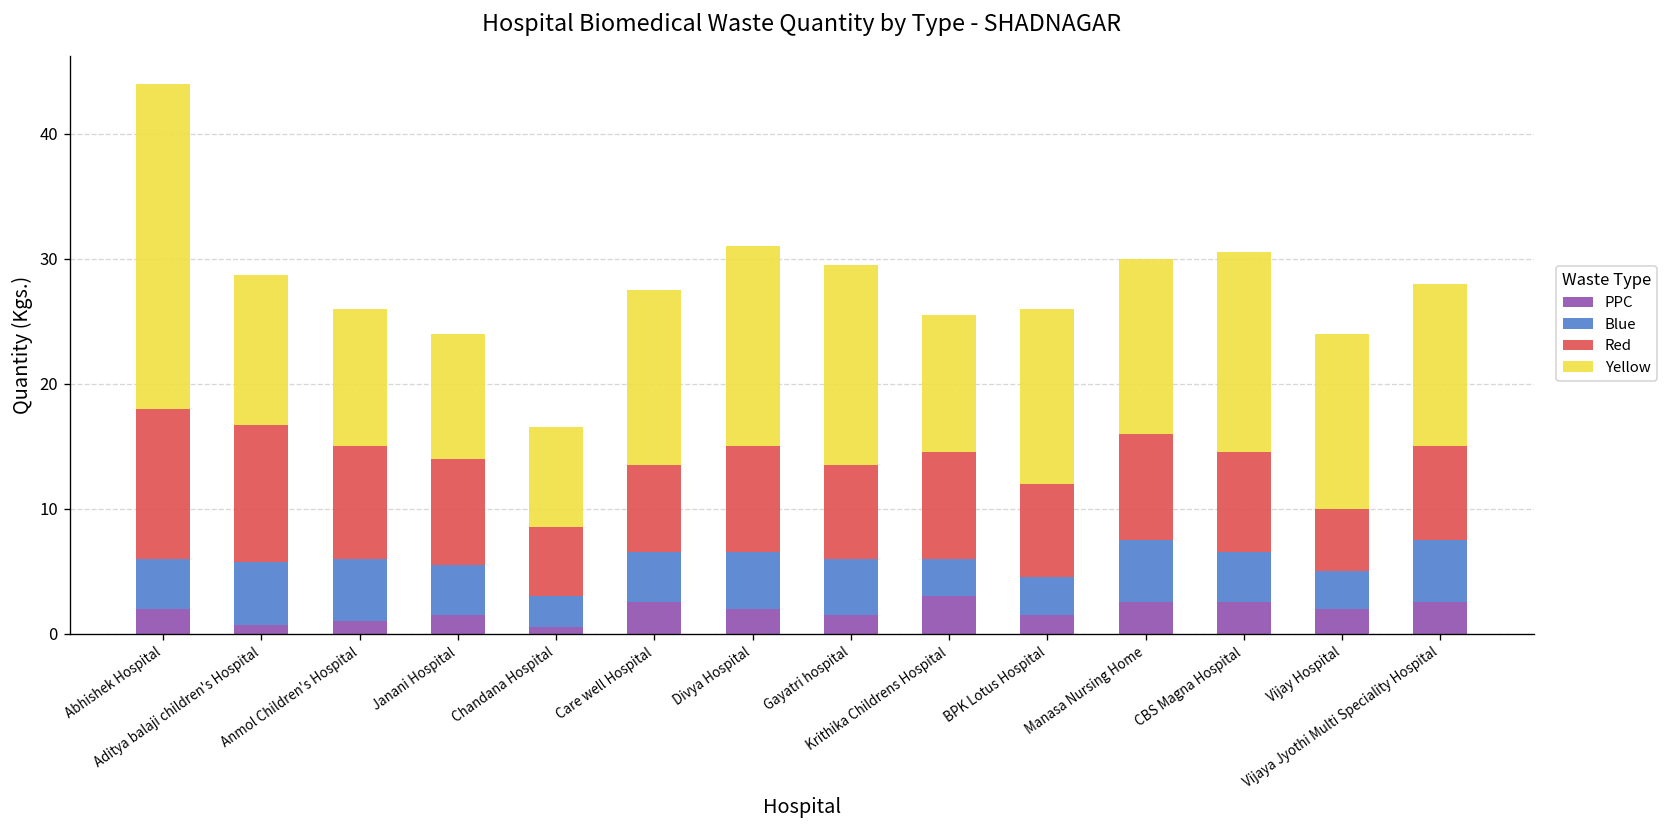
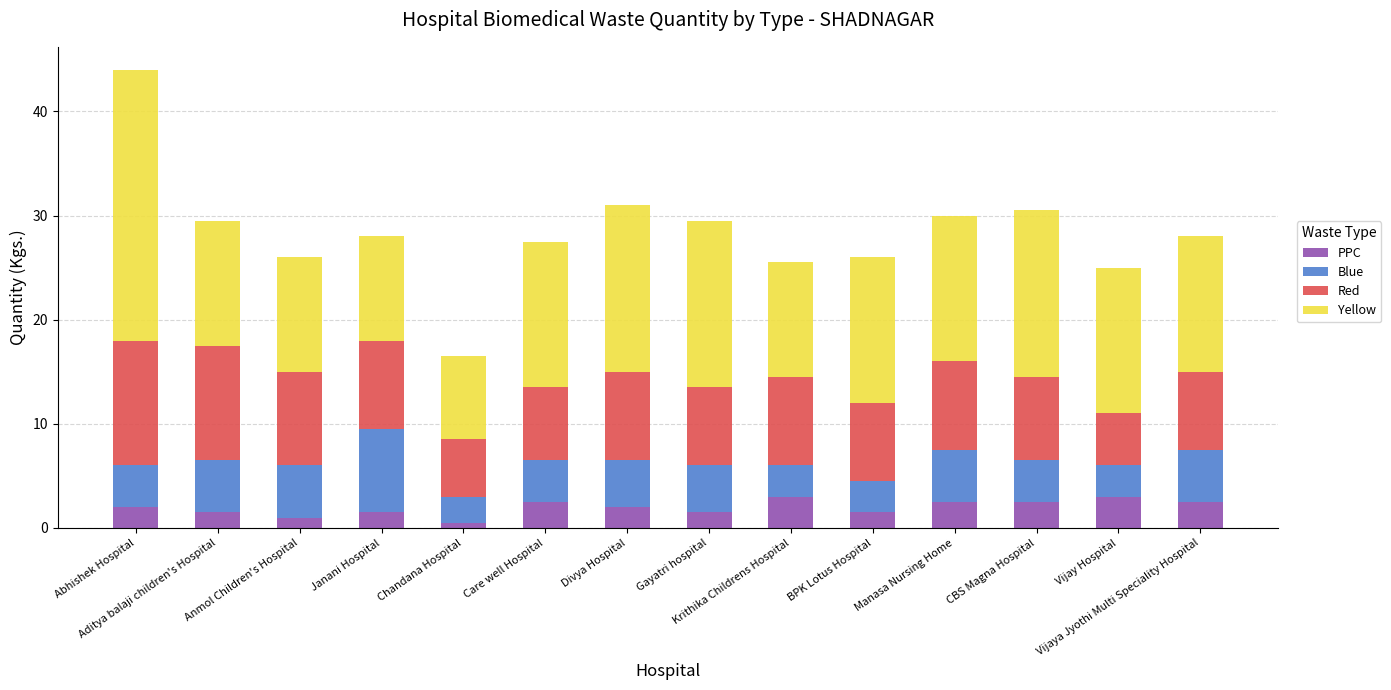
PPC, Aditya balaji children's Hospital: 0.7 -> 1.5
Blue, Janani Hospital: 4 -> 8
PPC, Vijay Hospital: 2 -> 3
